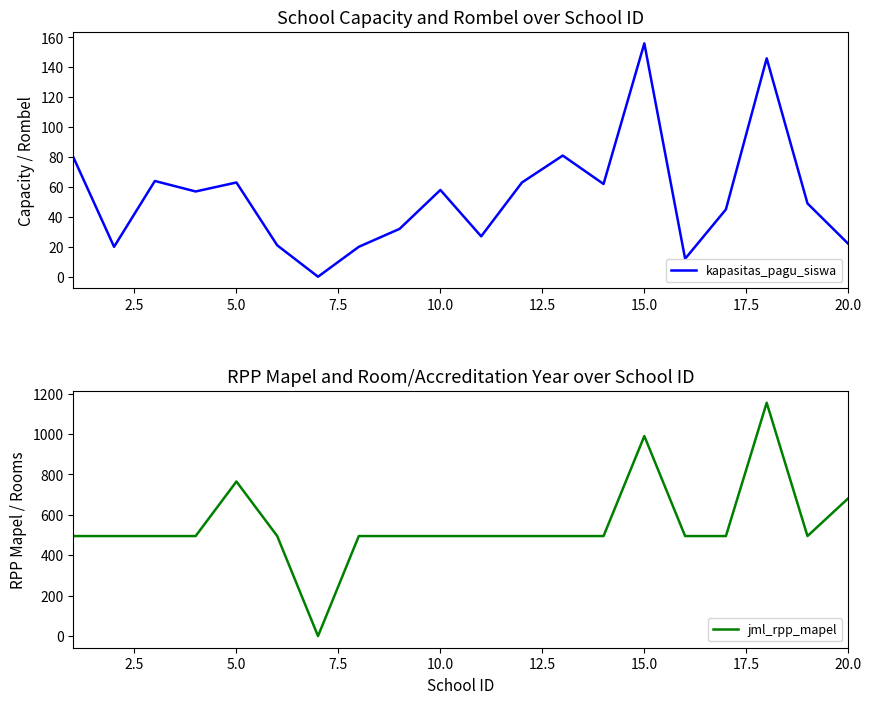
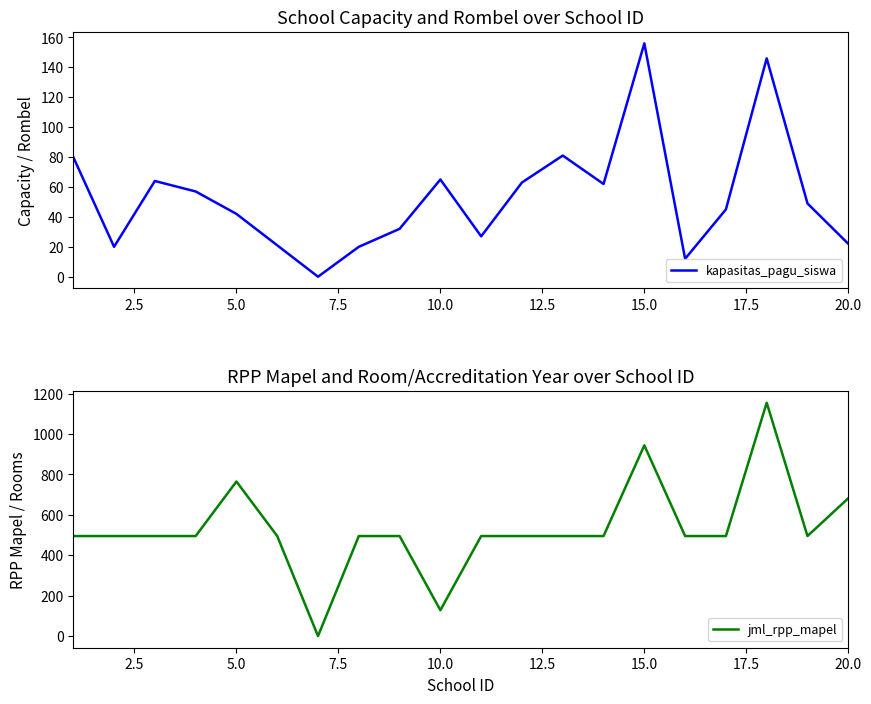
School Capacity and Rombel over School ID, 5.0: 63 -> 42
School Capacity and Rombel over School ID, 10.0: 58 -> 65
RPP Mapel and Room/Accreditation Year over School ID, 10.0: 500 -> 130
RPP Mapel and Room/Accreditation Year over School ID, 15.0: 990 -> 940
